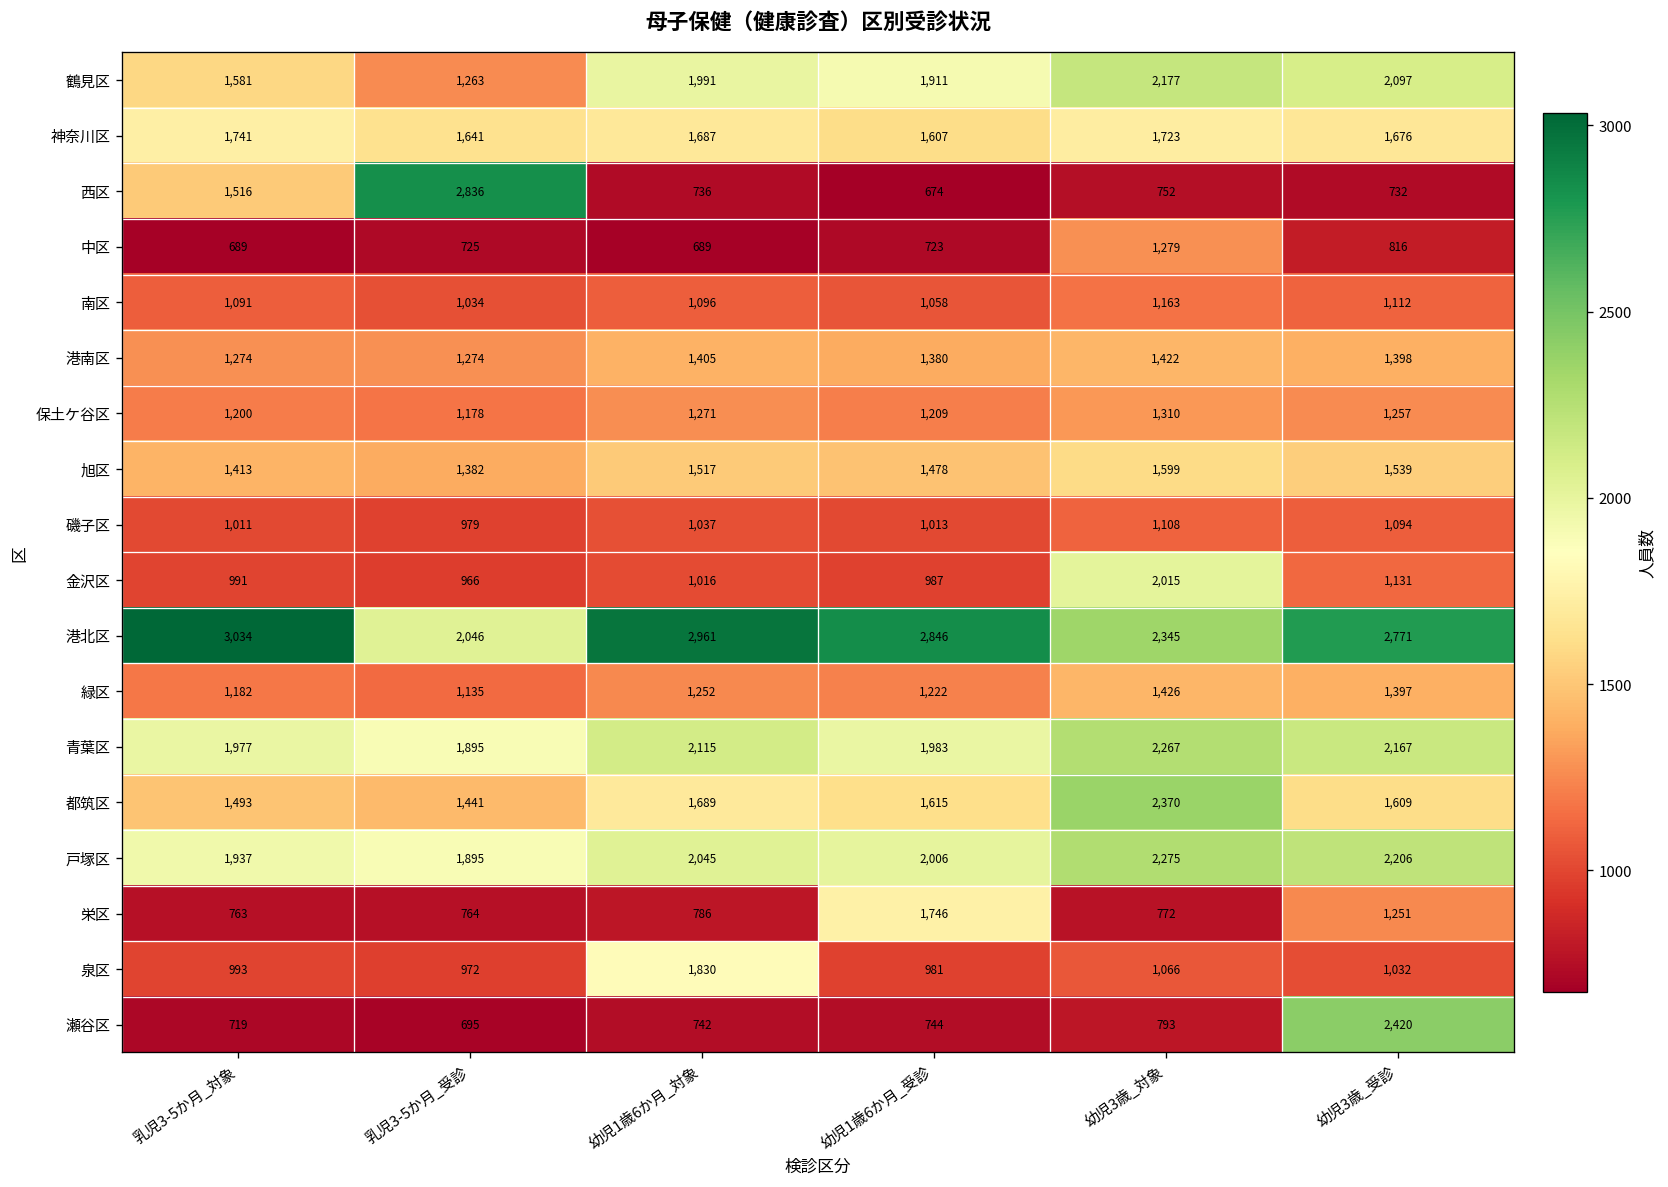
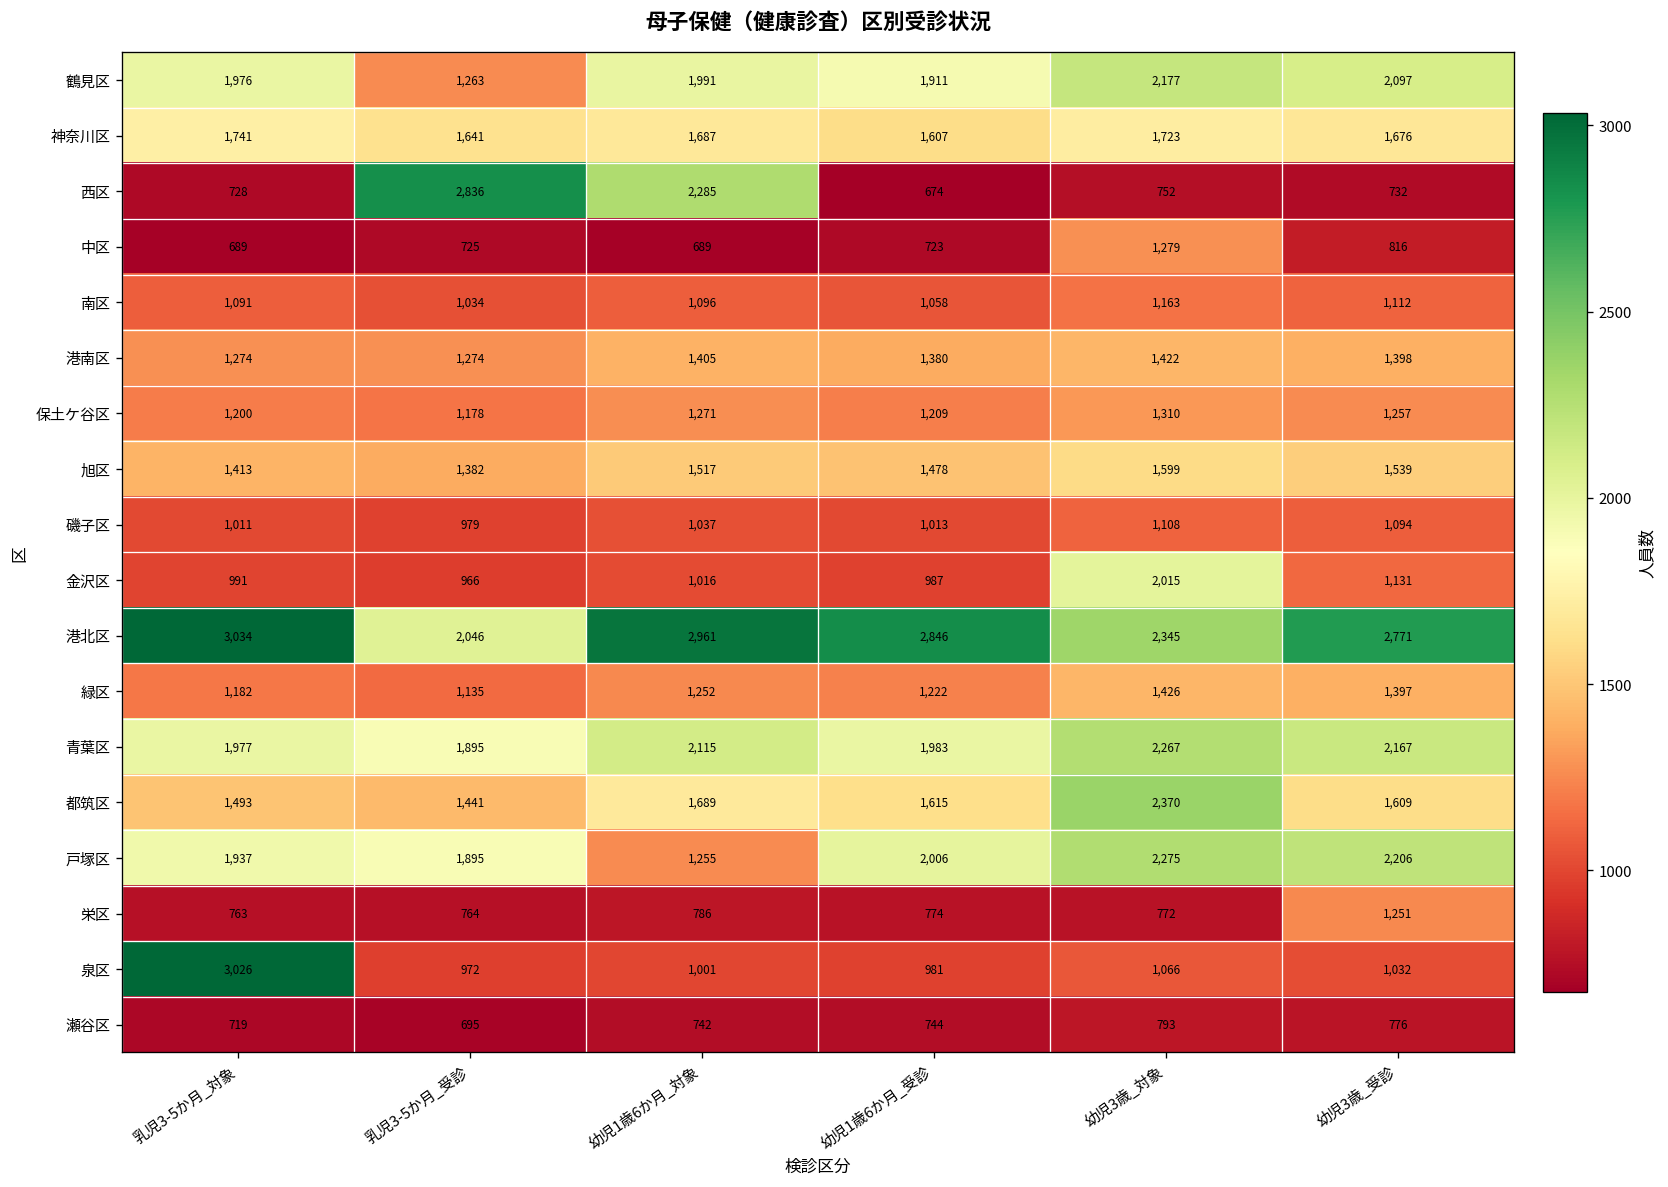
鶴見区, 乳児3-5か月_対象: 1,581 -> 1,976
西区, 乳児3-5か月_対象: 1,516 -> 728
西区, 幼児1歳6か月_対象: 736 -> 2,285
戸塚区, 幼児1歳6か月_対象: 2,045 -> 1,255
栄区, 幼児1歳6か月_受診: 1,746 -> 774
泉区, 乳児3-5か月_対象: 993 -> 3,026
泉区, 幼児1歳6か月_対象: 1,830 -> 1,001
瀬谷区, 幼児3歳_受診: 2,420 -> 776
